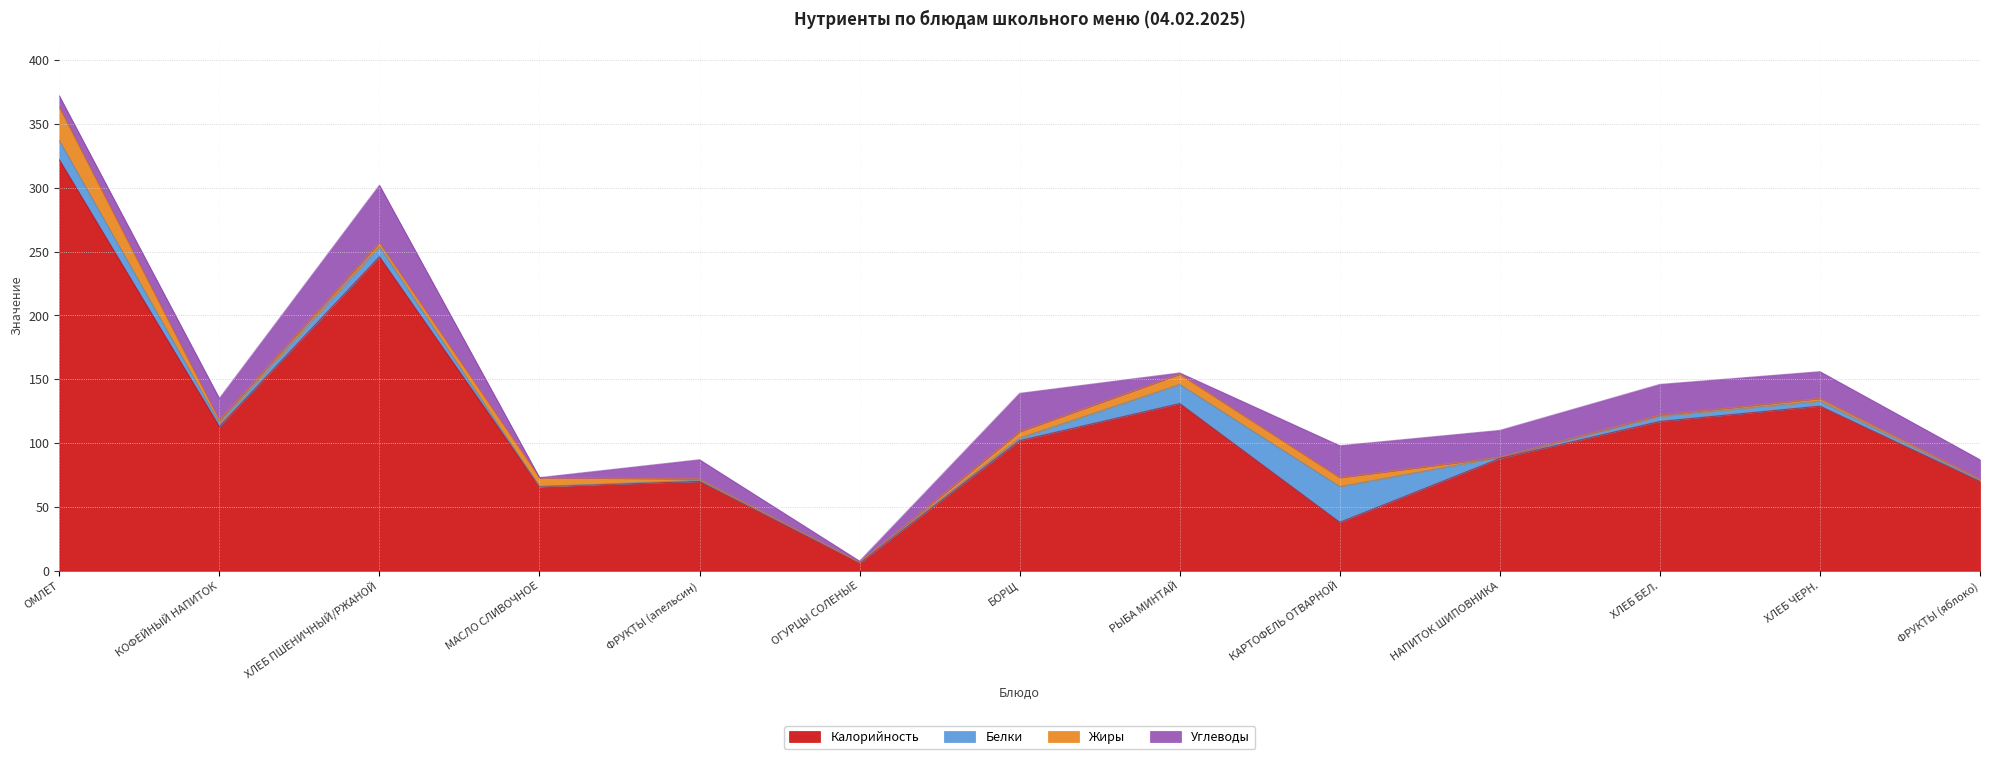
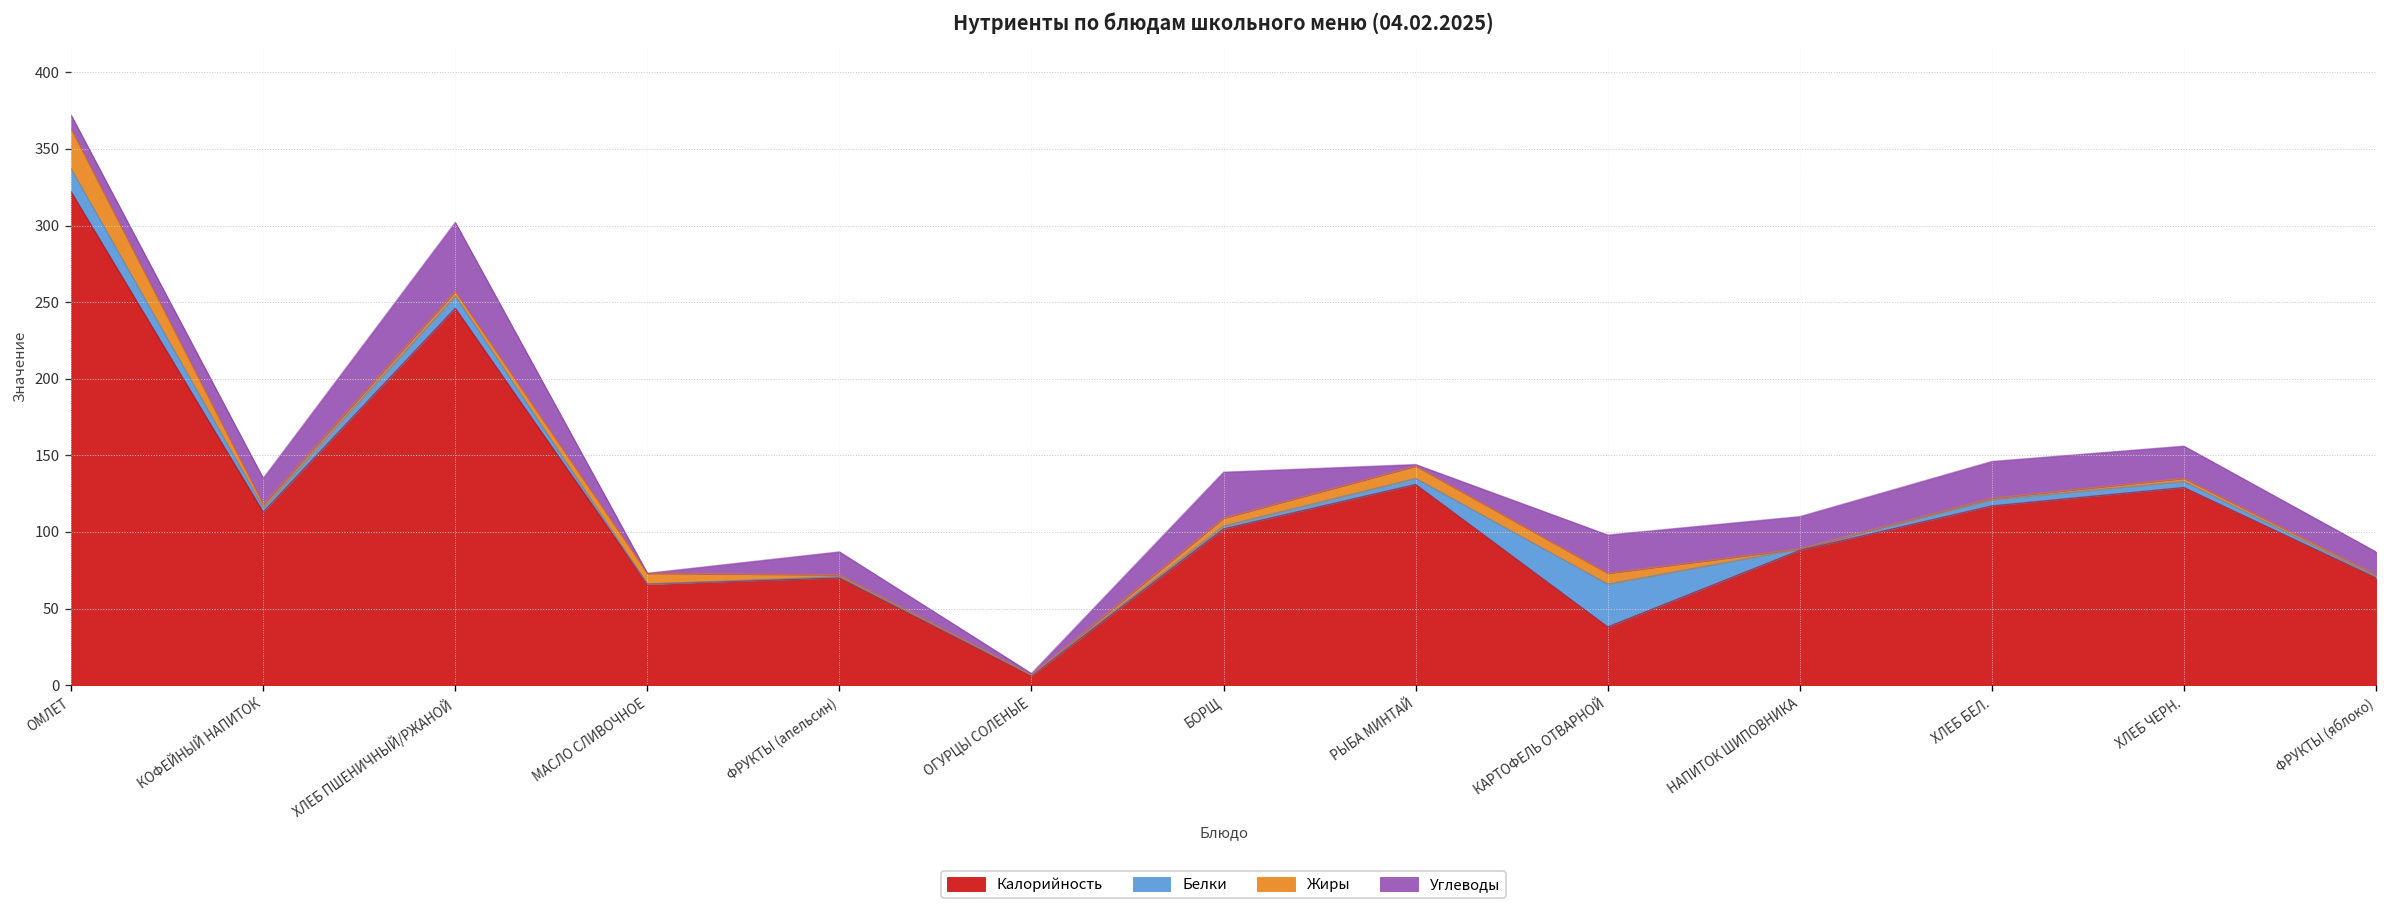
Белки, РЫБА МИНТАЙ: 15 -> 4
